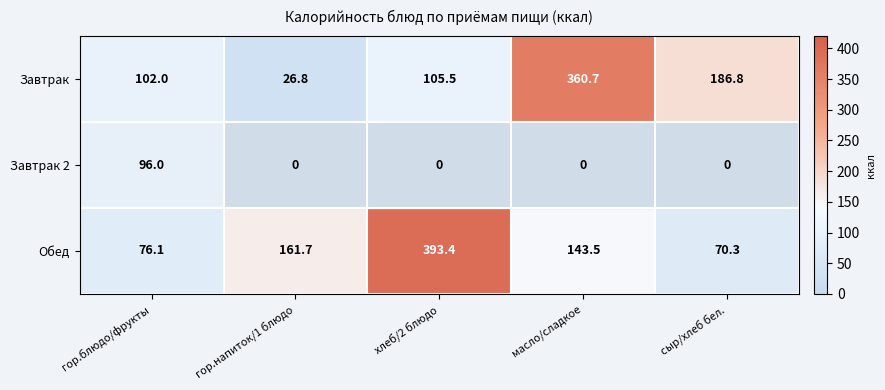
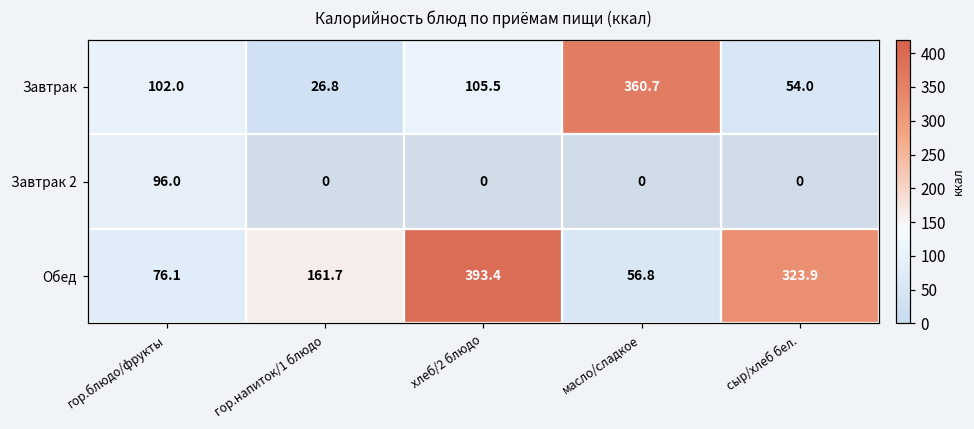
Завтрак, сыр/хлеб бел.: 186.8 -> 54.0
Обед, масло/сладкое: 143.5 -> 56.8
Обед, сыр/хлеб бел.: 70.3 -> 323.9
